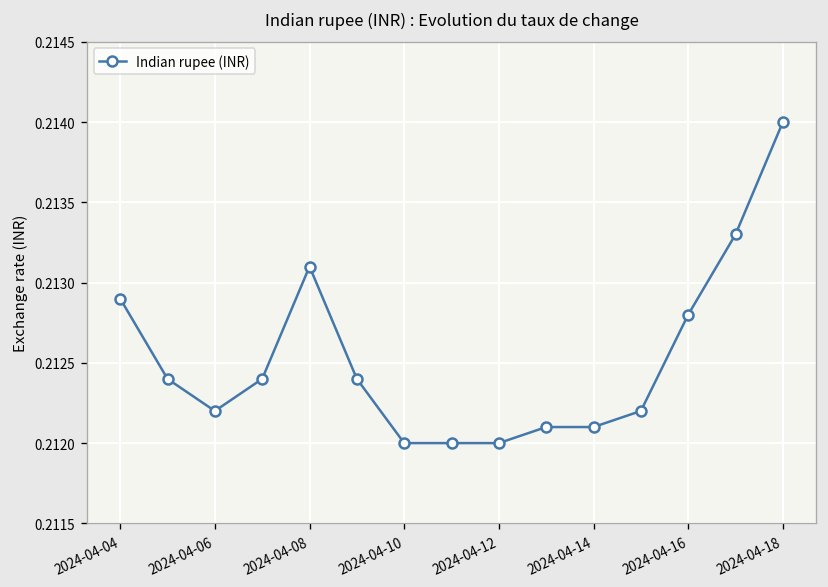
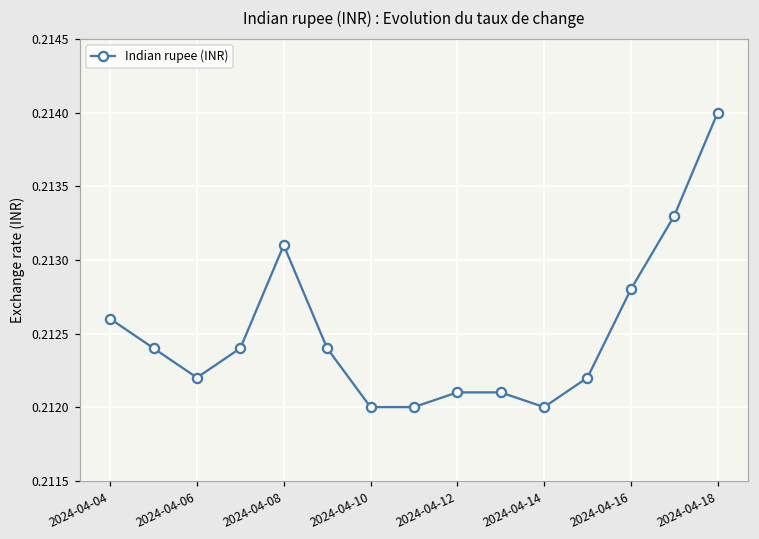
2024-04-04: 0.2129 -> 0.2126
2024-04-12: 0.2120 -> 0.2121
2024-04-14: 0.2121 -> 0.2120
